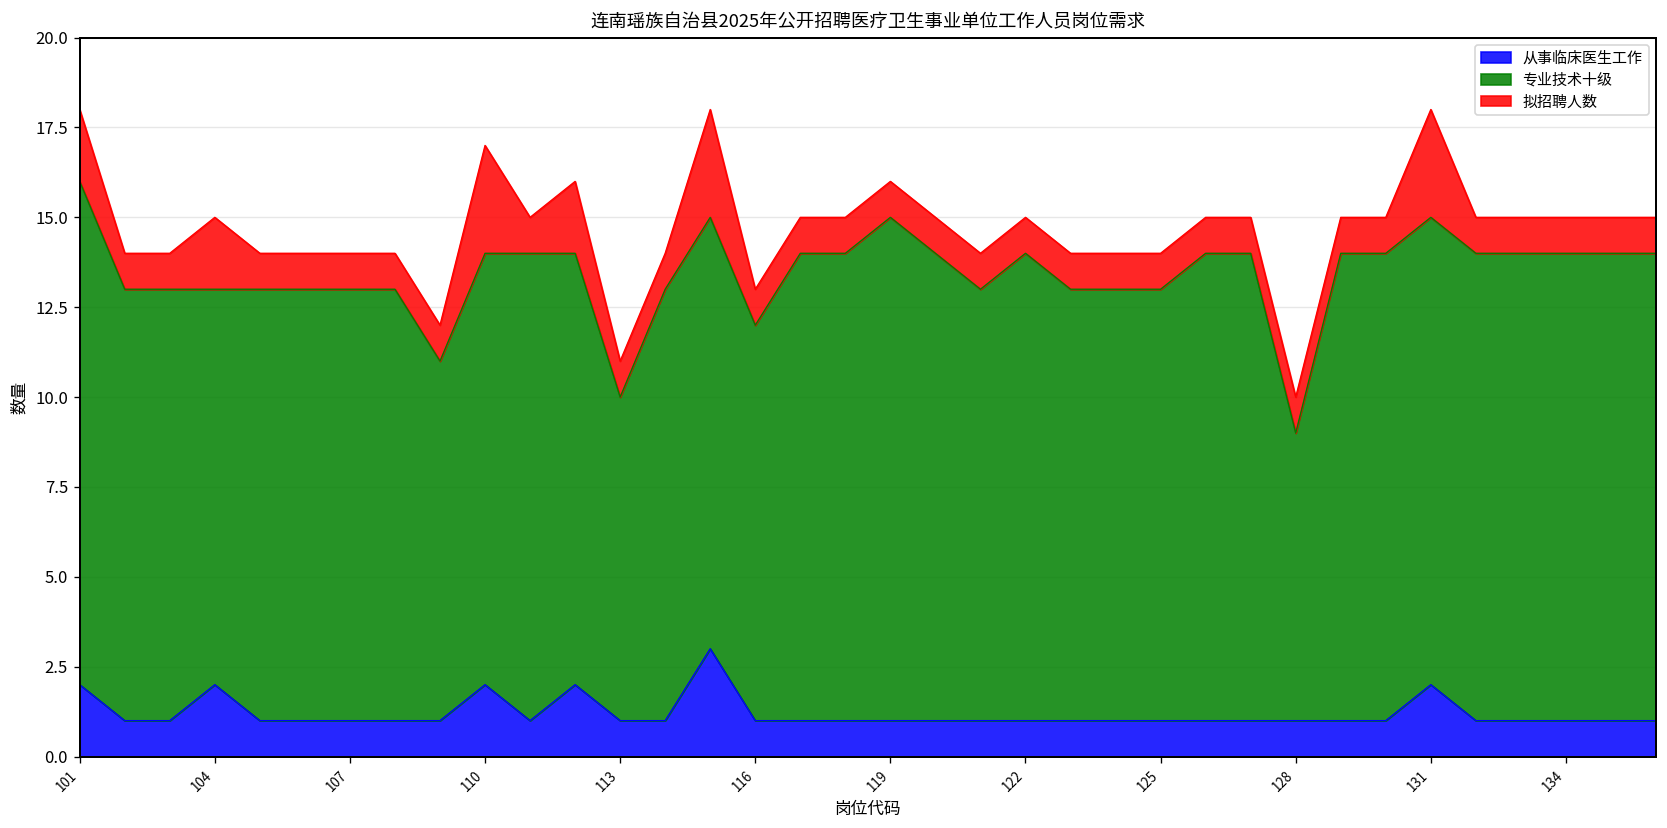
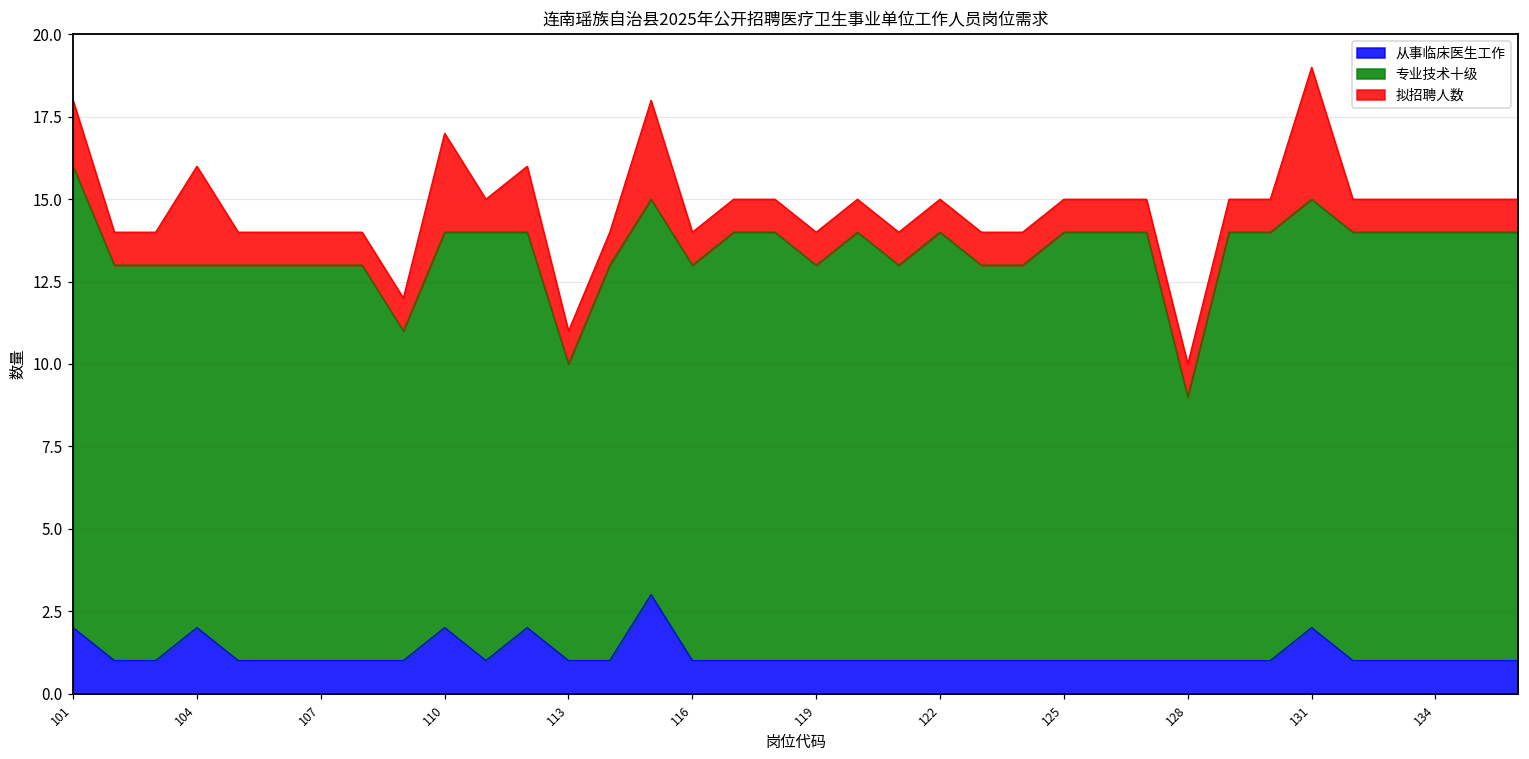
拟招聘人数, 104: 2 -> 3
专业技术十级, 116: 11 -> 12
专业技术十级, 119: 14 -> 12
专业技术十级, 125: 12 -> 13
拟招聘人数, 131: 3 -> 4
